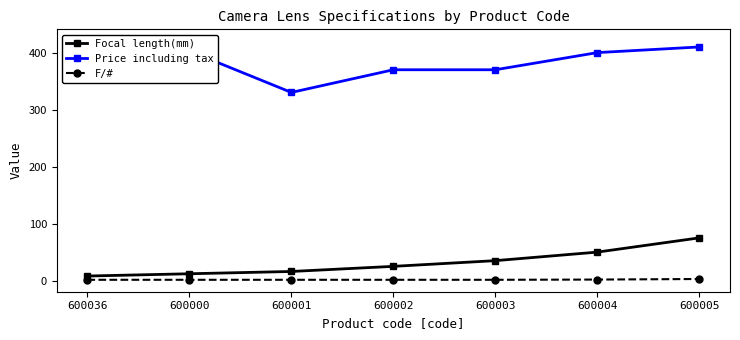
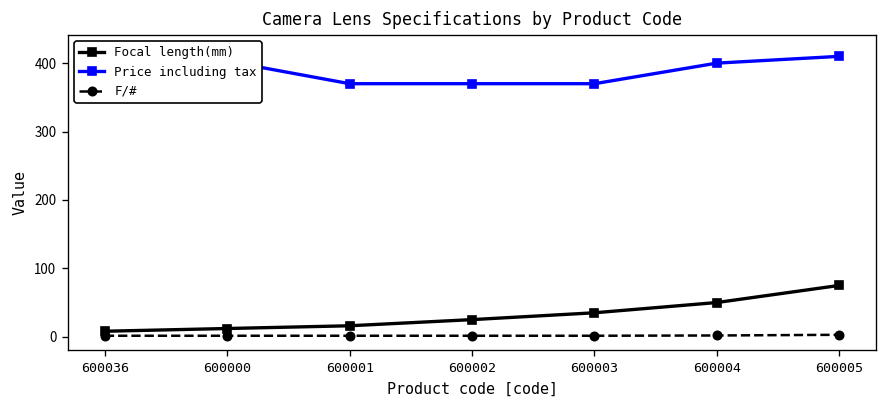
Price including tax, 600001: 330 -> 370
